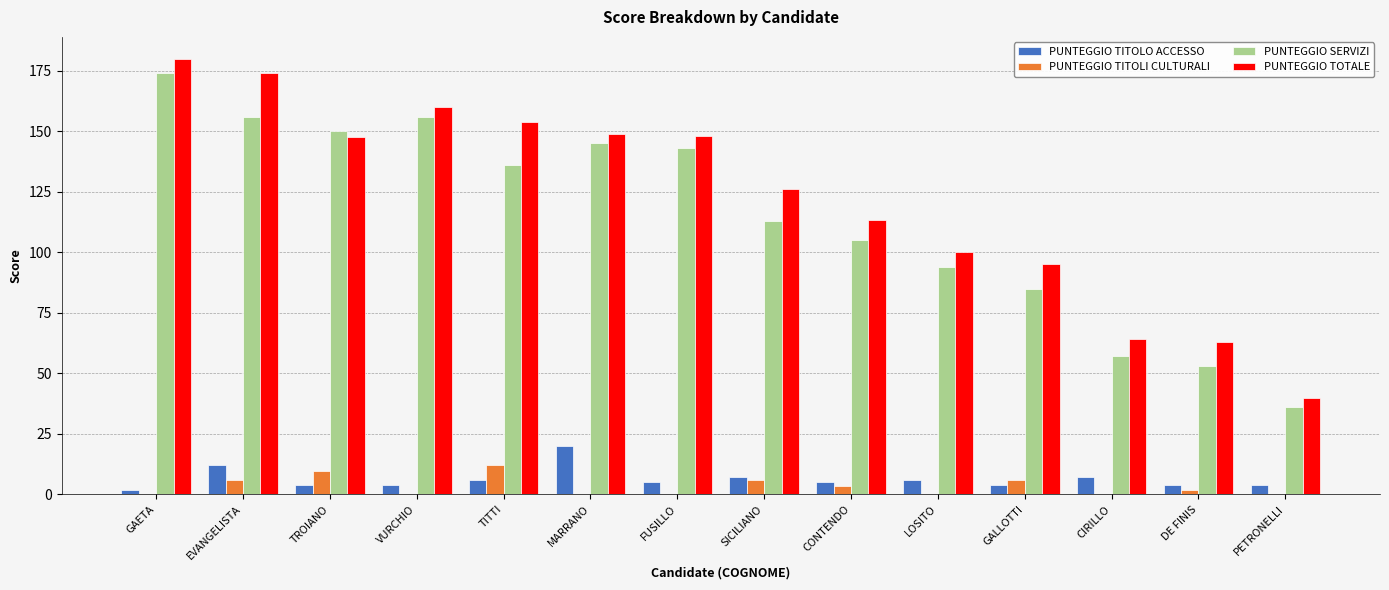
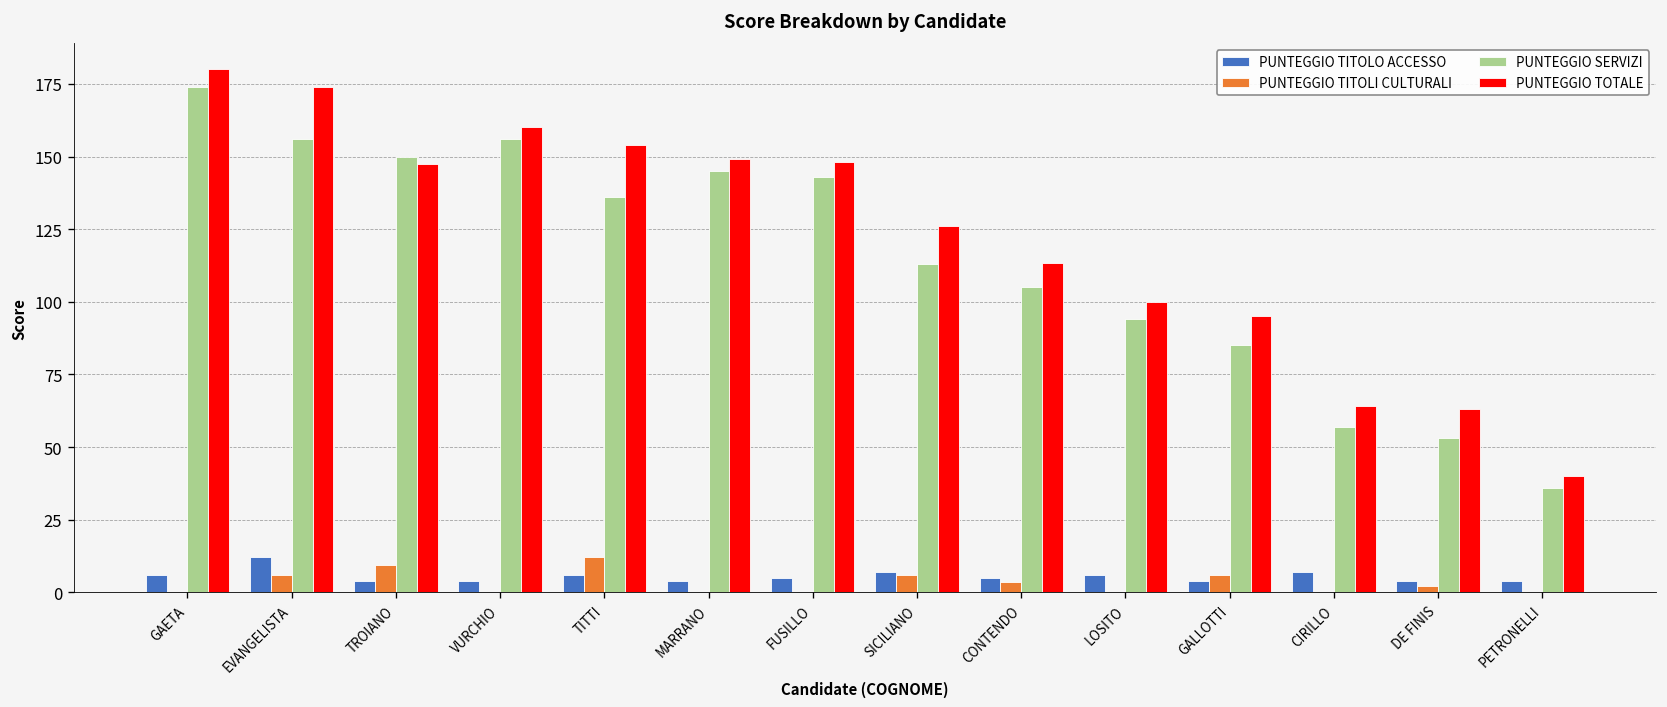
PUNTEGGIO TITOLO ACCESSO, GAETA: 2 -> 6
PUNTEGGIO TITOLO ACCESSO, MARRANO: 20 -> 4
